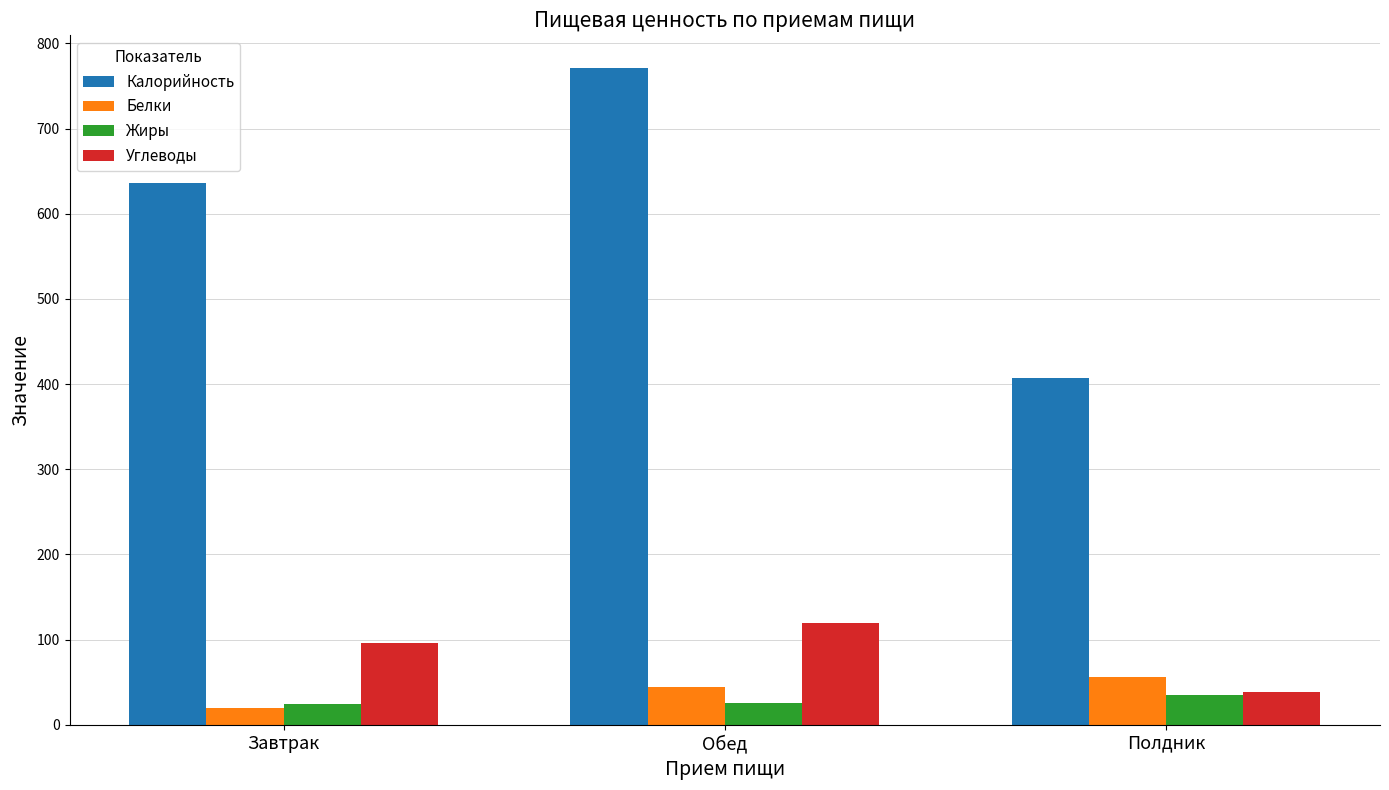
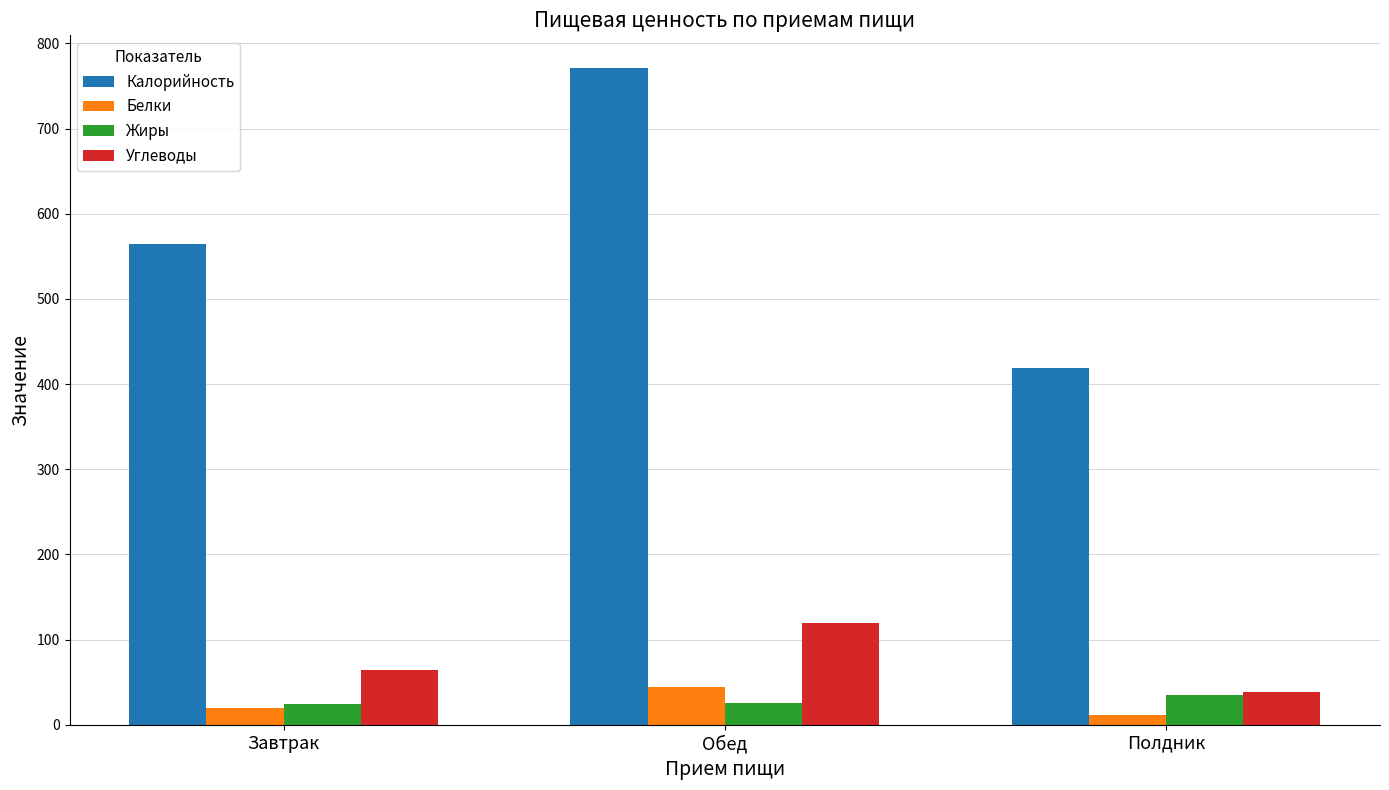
Калорийность, Завтрак: 640 -> 560
Углеводы, Завтрак: 100 -> 60
Калорийность, Полдник: 410 -> 420
Белки, Полдник: 60 -> 10
